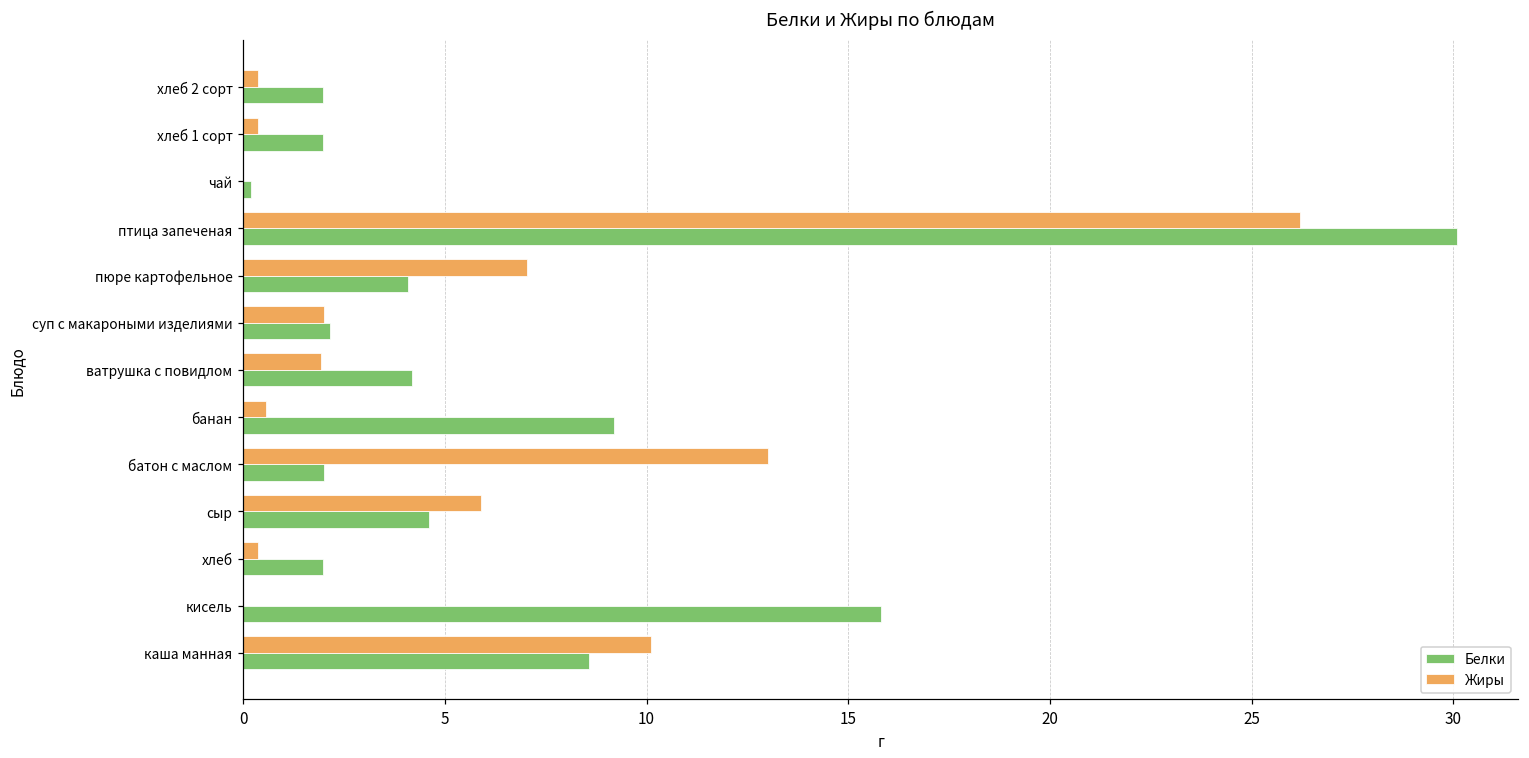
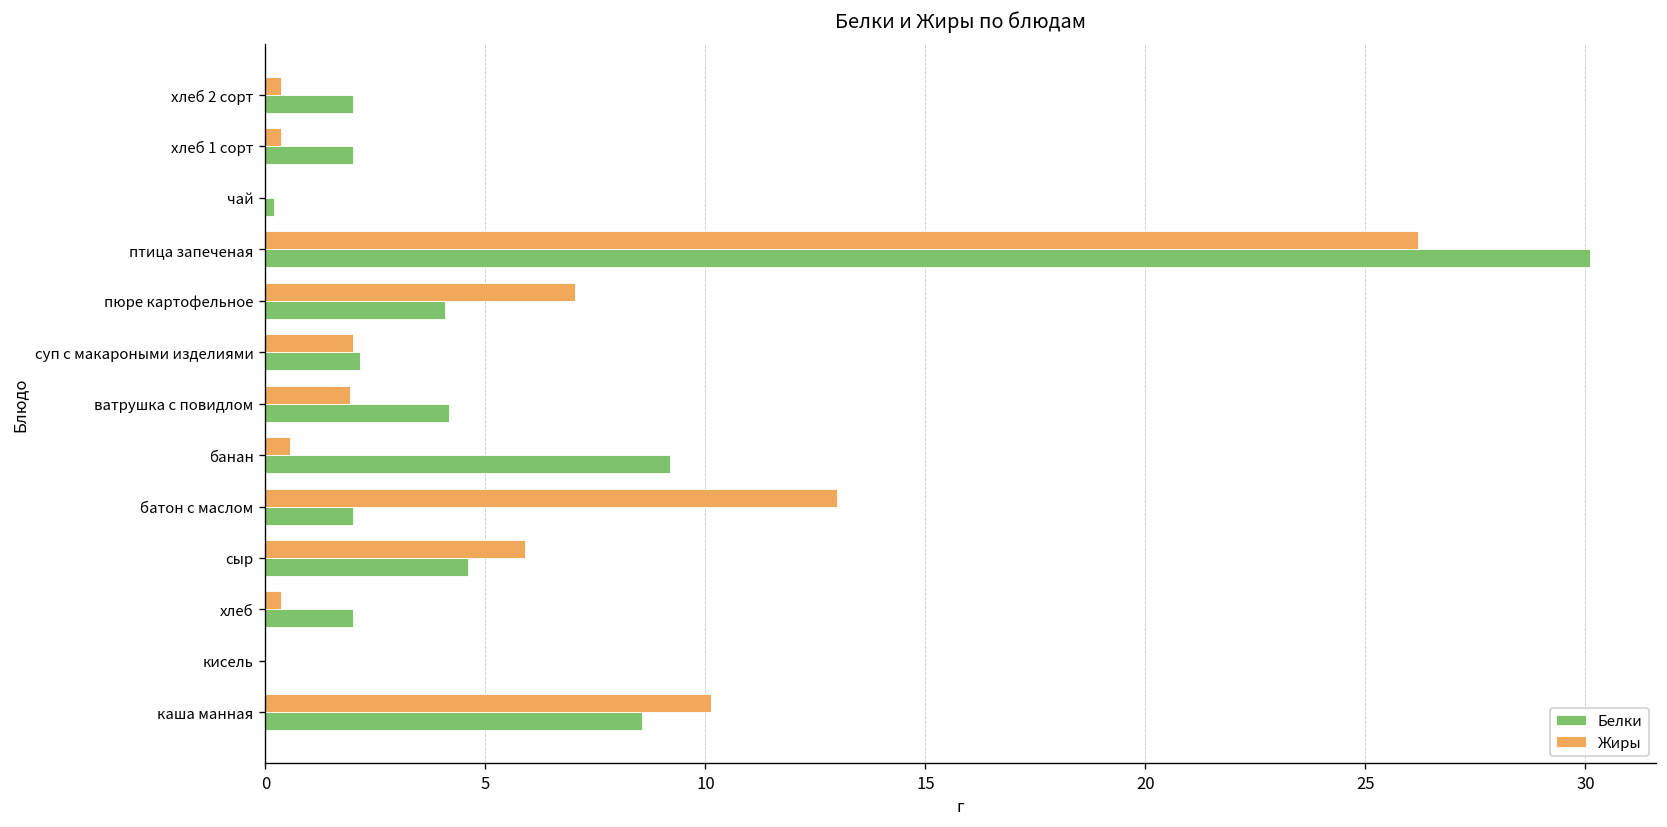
Белки, кисель: 15.8 -> 0.0
